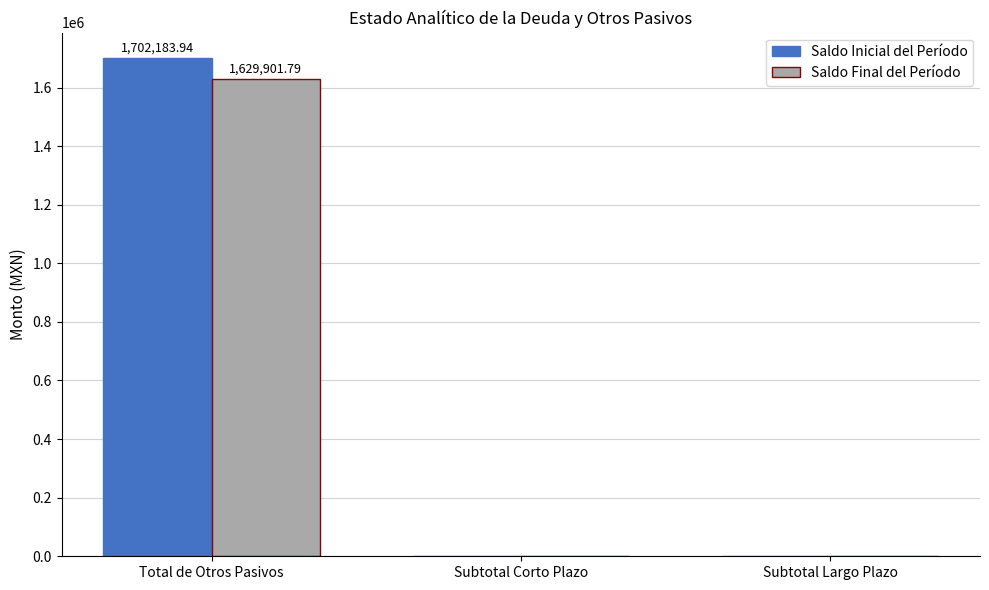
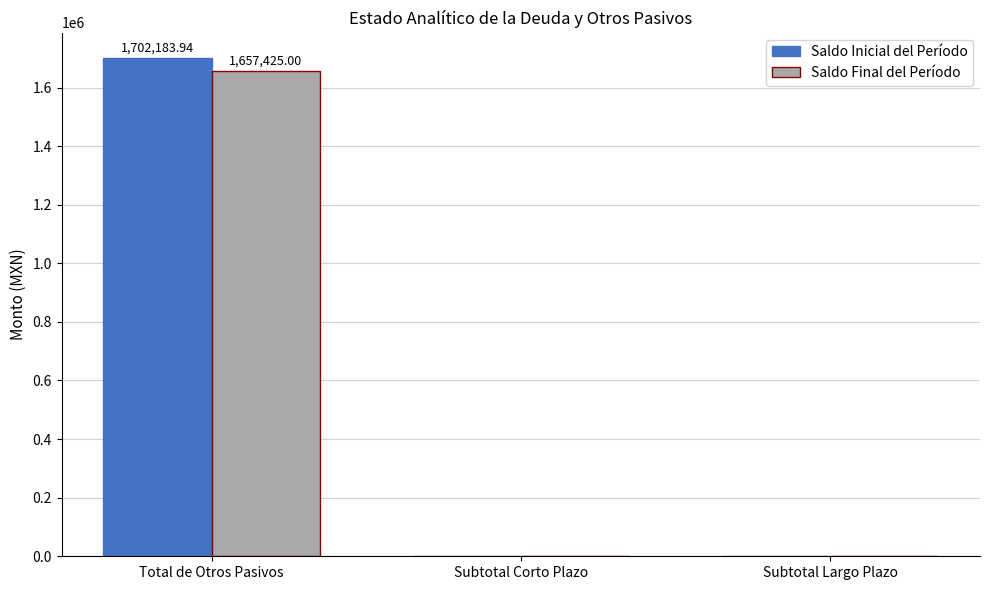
Saldo Final del Período, Total de Otros Pasivos: 1,629,901.79 -> 1,657,425.00
